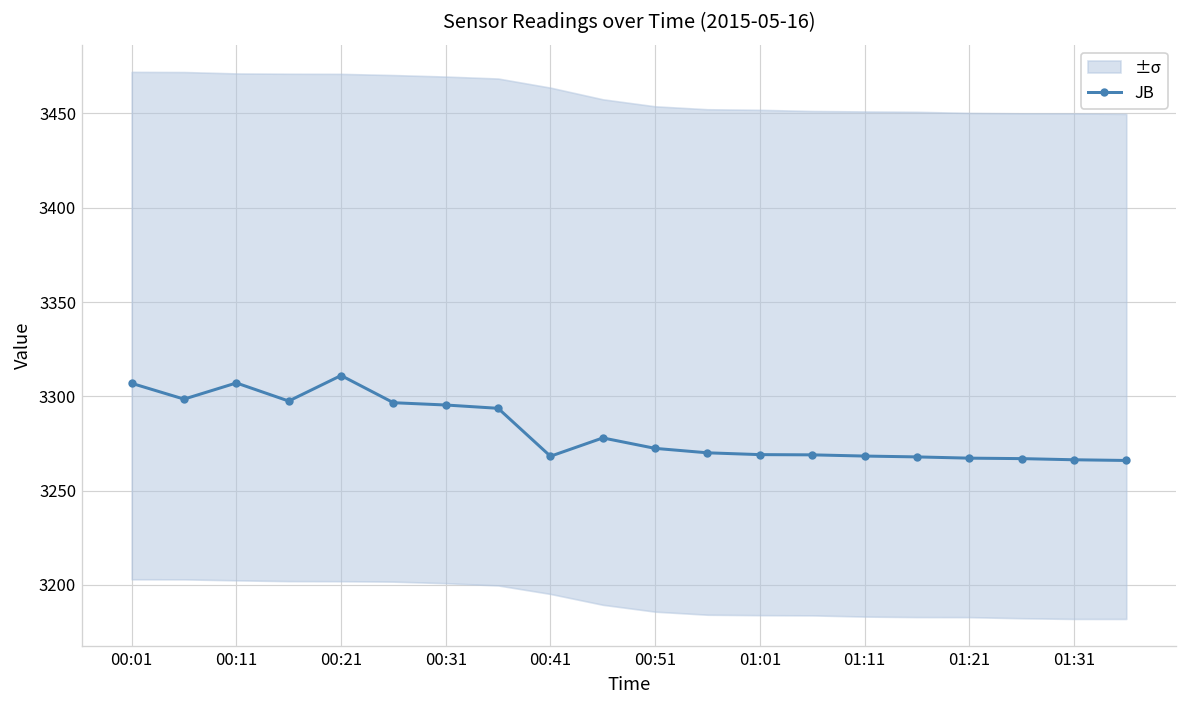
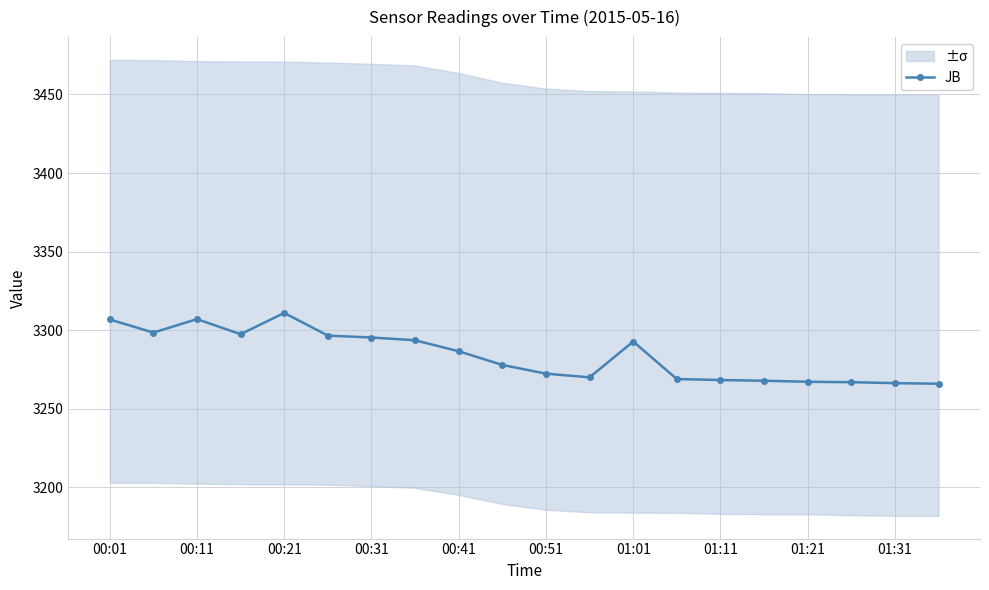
JB, 00:41: 3268 -> 3287
JB, 01:01: 3269 -> 3293
